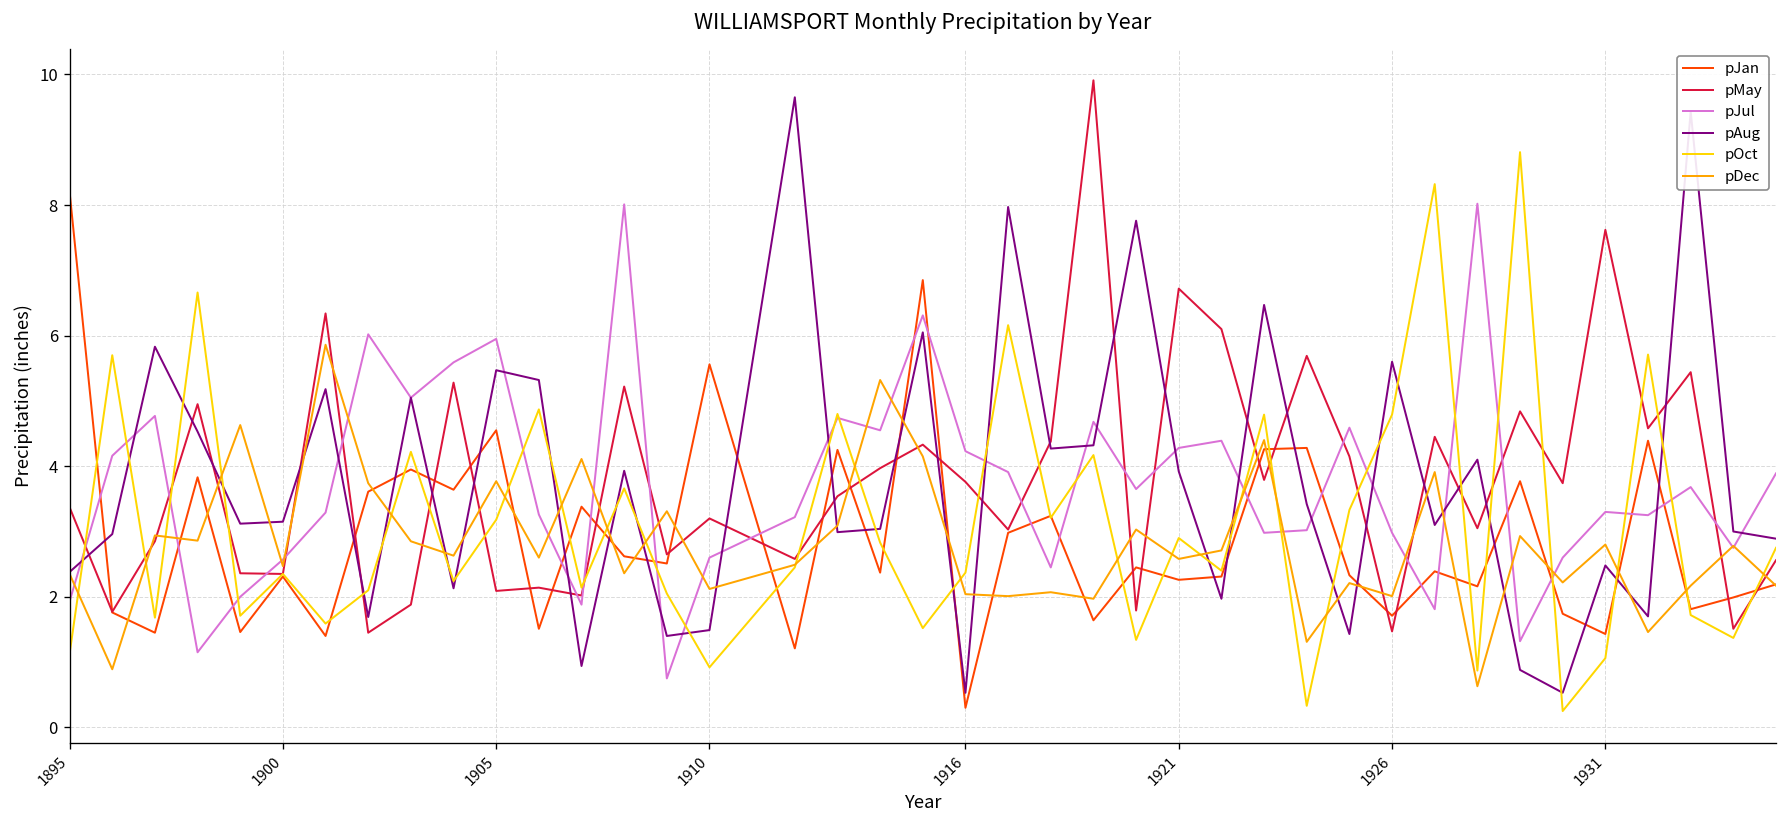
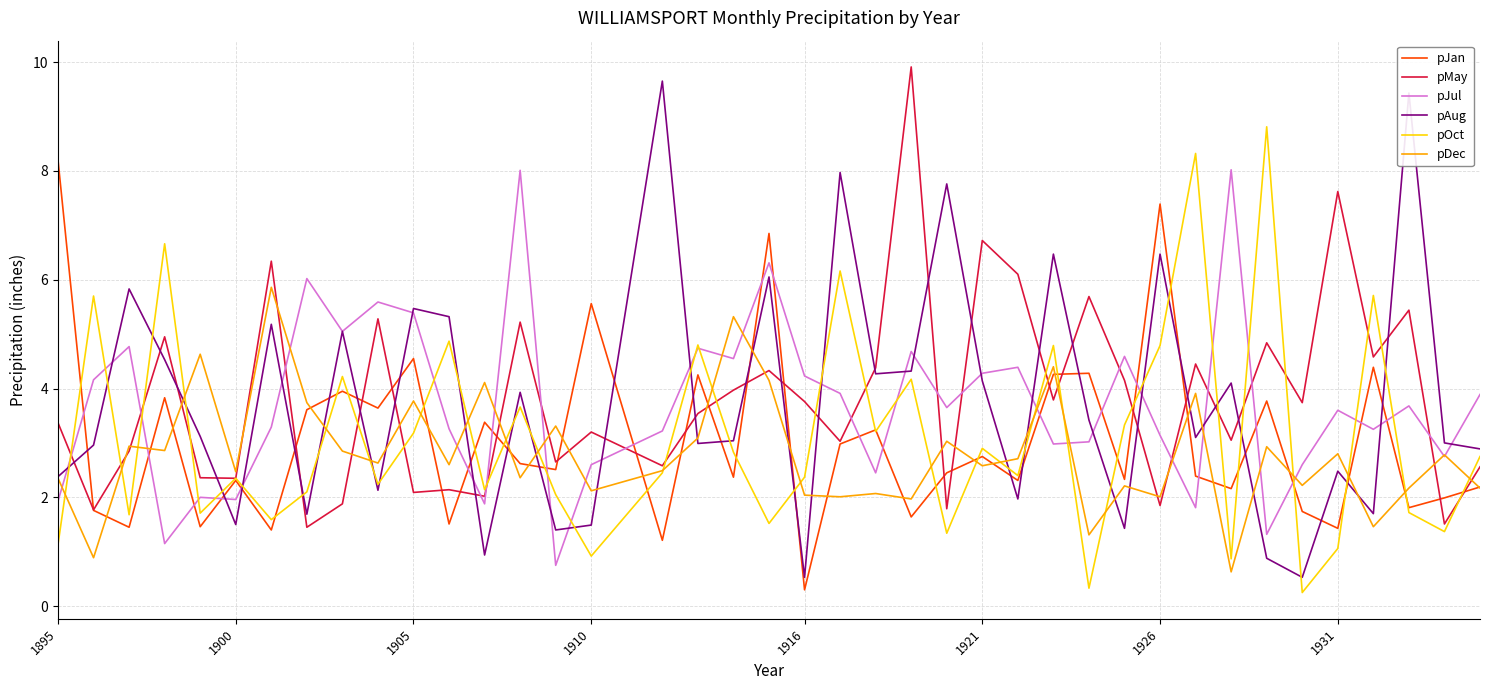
pJul, 1900: 2.6 -> 2.0
pAug, 1900: 3.2 -> 1.5
pJul, 1905: 6.0 -> 5.4
pJan, 1921: 2.3 -> 2.8
pAug, 1921: 3.9 -> 4.1
pJan, 1926: 1.7 -> 7.4
pMay, 1926: 1.5 -> 1.9
pJul, 1926: 3.0 -> 3.1
pAug, 1926: 5.6 -> 6.5
pJul, 1931: 3.3 -> 3.6
